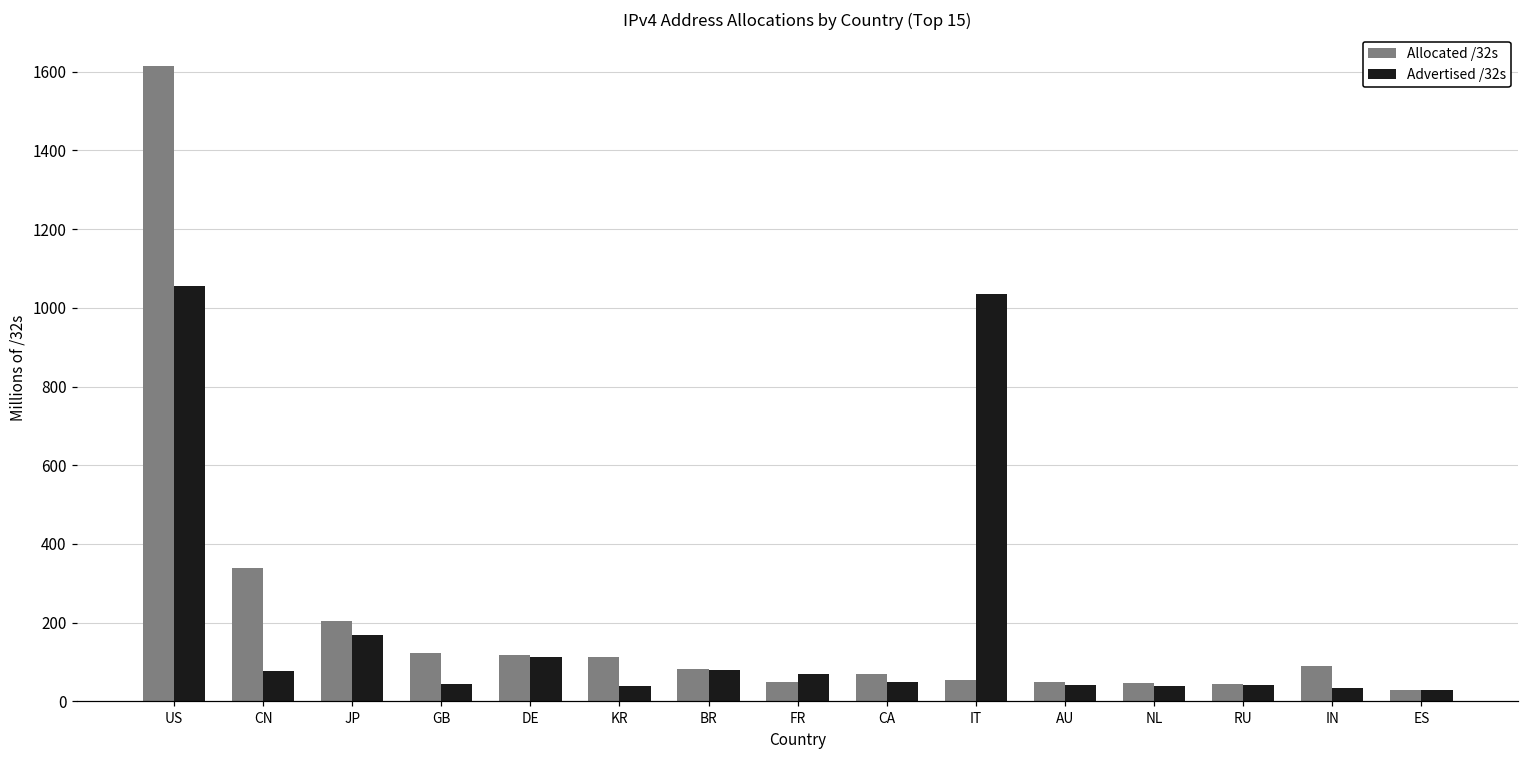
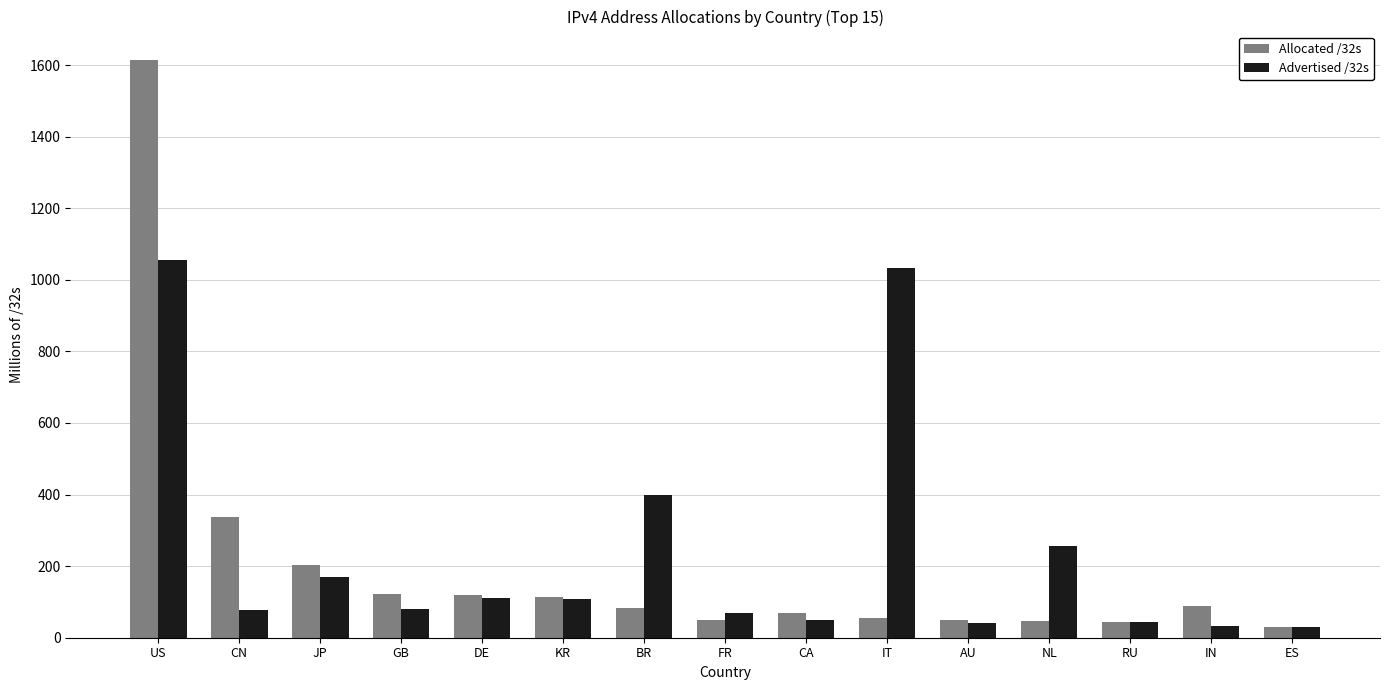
Advertised /32s, GB: 50 -> 80
Advertised /32s, KR: 40 -> 110
Advertised /32s, BR: 80 -> 400
Advertised /32s, NL: 40 -> 260
